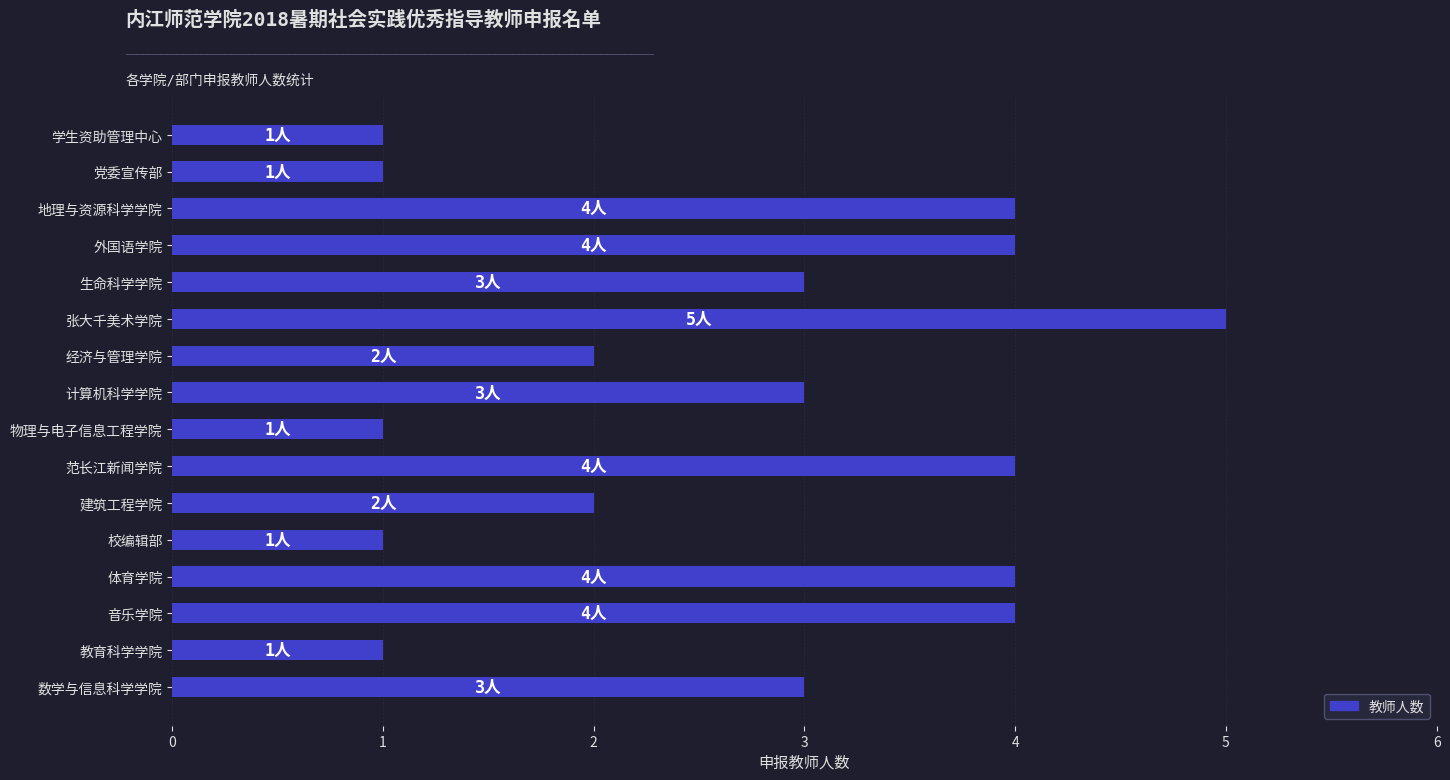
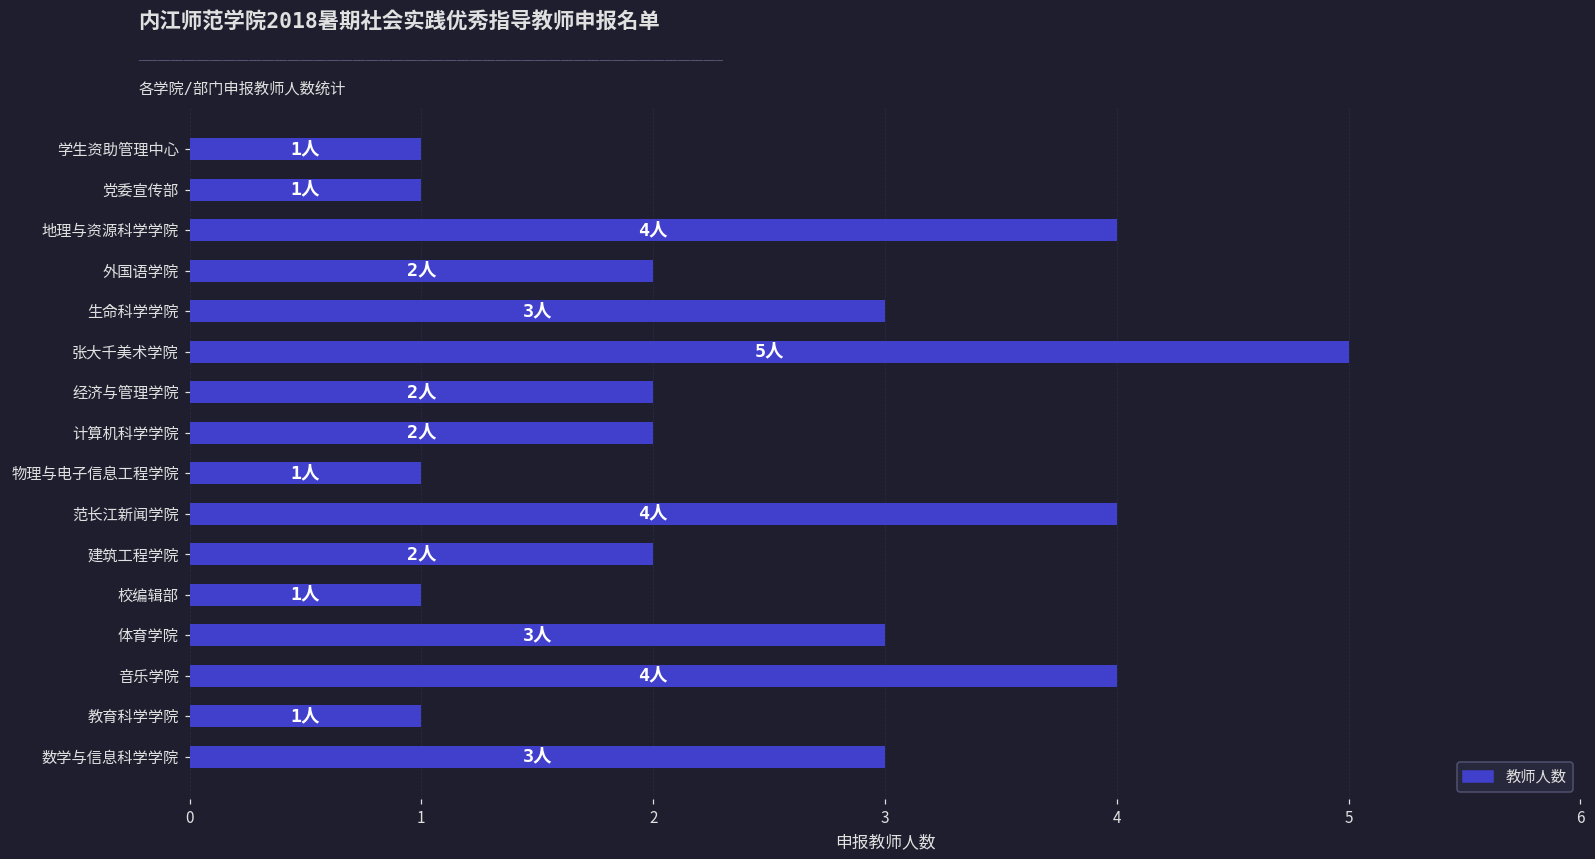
外国语学院: 4人 -> 2人
计算机科学学院: 3人 -> 2人
体育学院: 4人 -> 3人
